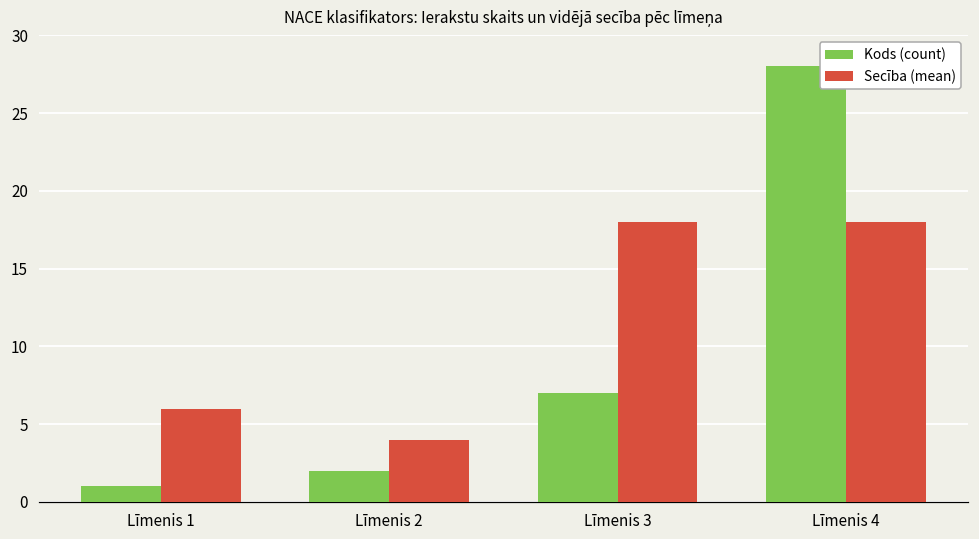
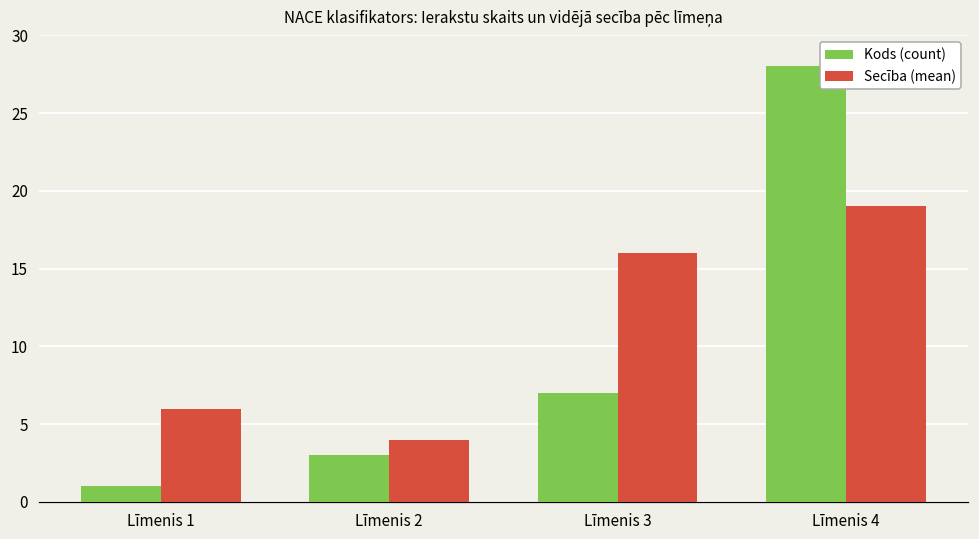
Kods (count), Līmenis 2: 2 -> 3
Secība (mean), Līmenis 3: 18 -> 16
Secība (mean), Līmenis 4: 18 -> 19
